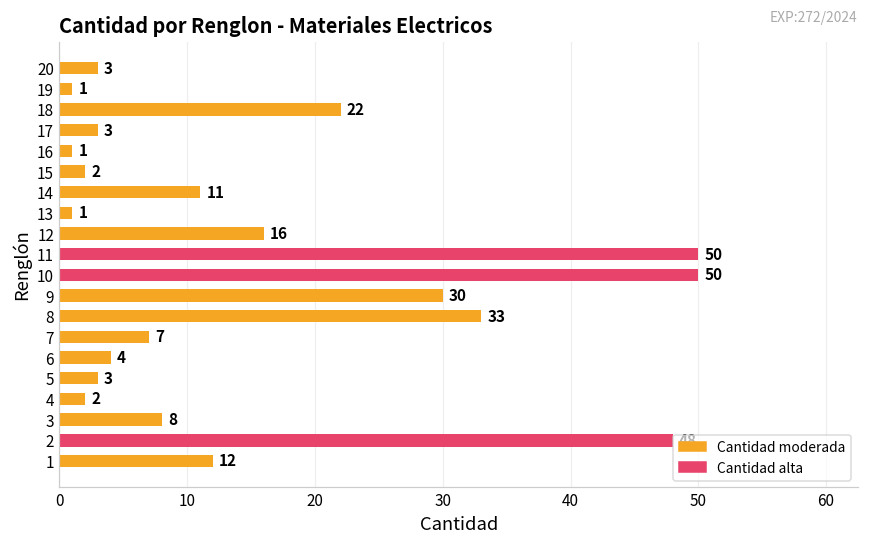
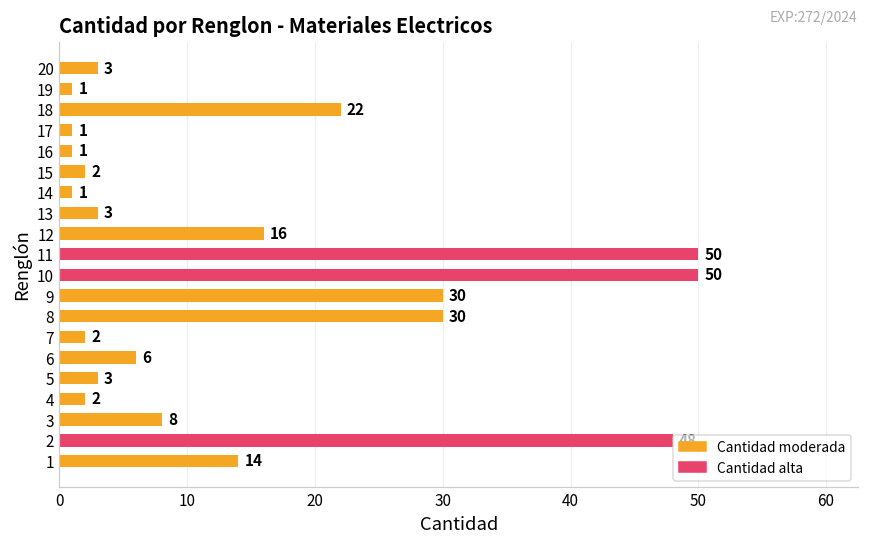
17: 3 -> 1
14: 11 -> 1
13: 1 -> 3
8: 33 -> 30
7: 7 -> 2
6: 4 -> 6
1: 12 -> 14
